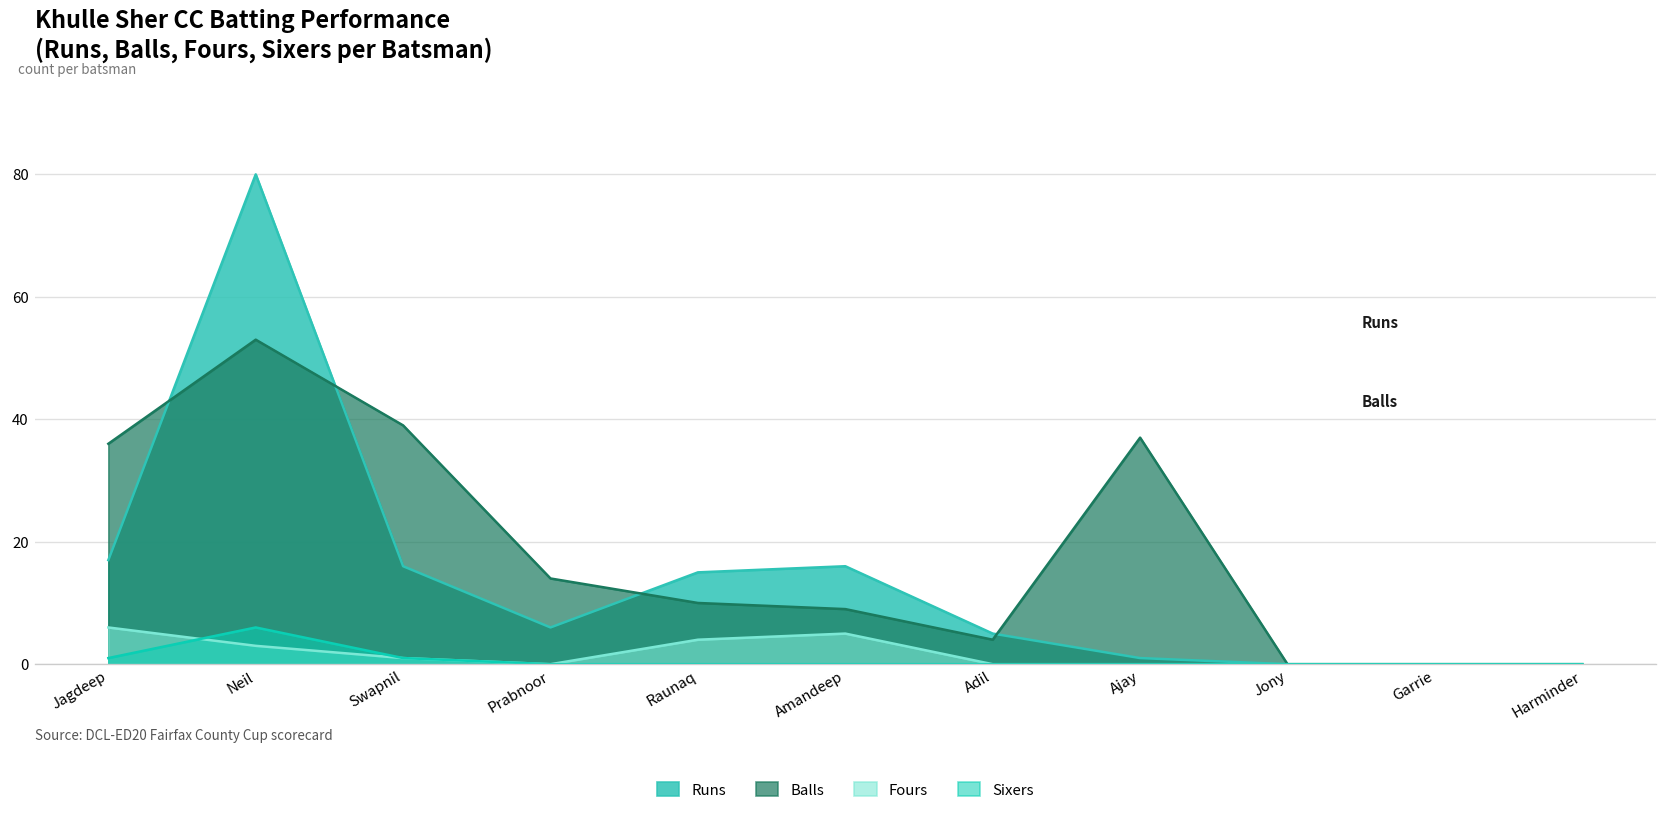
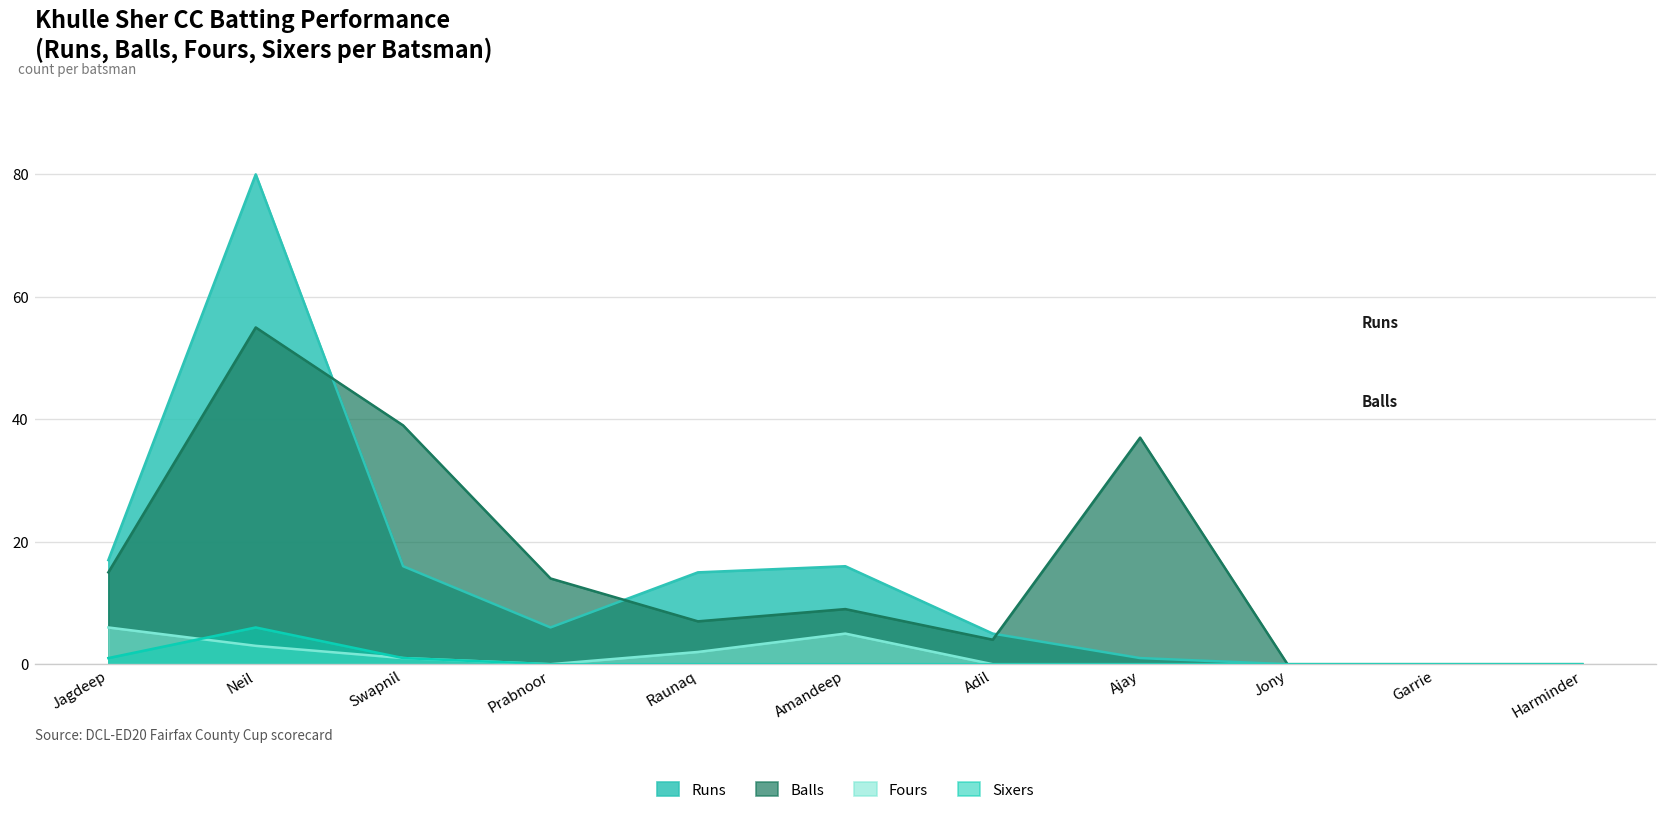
Balls, Jagdeep: 36 -> 15
Balls, Neil: 53 -> 55
Balls, Raunaq: 10 -> 7
Fours, Raunaq: 4 -> 2
